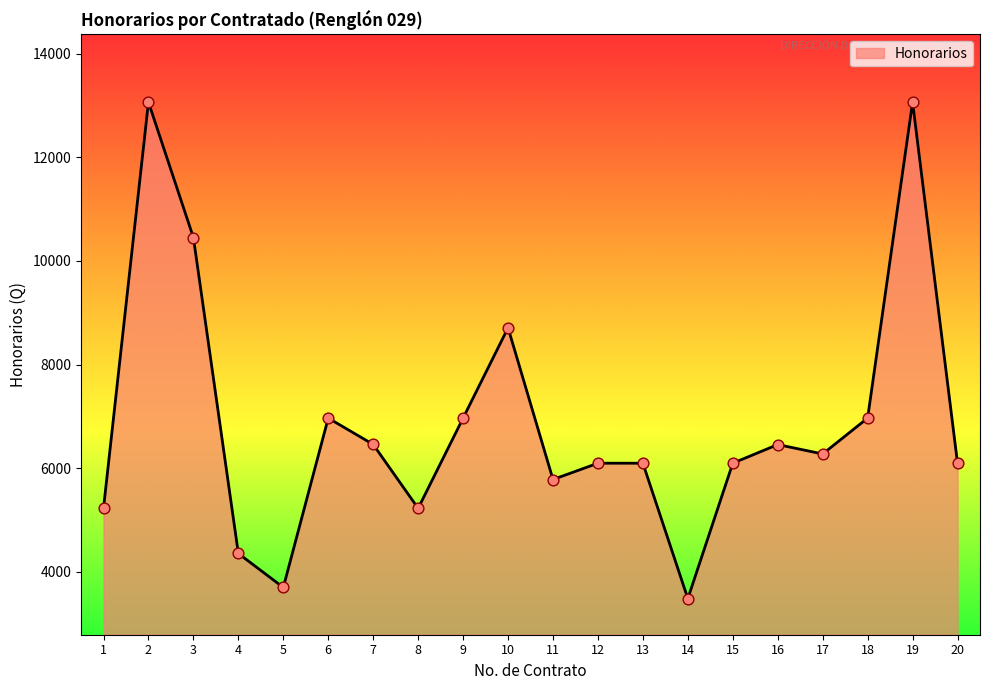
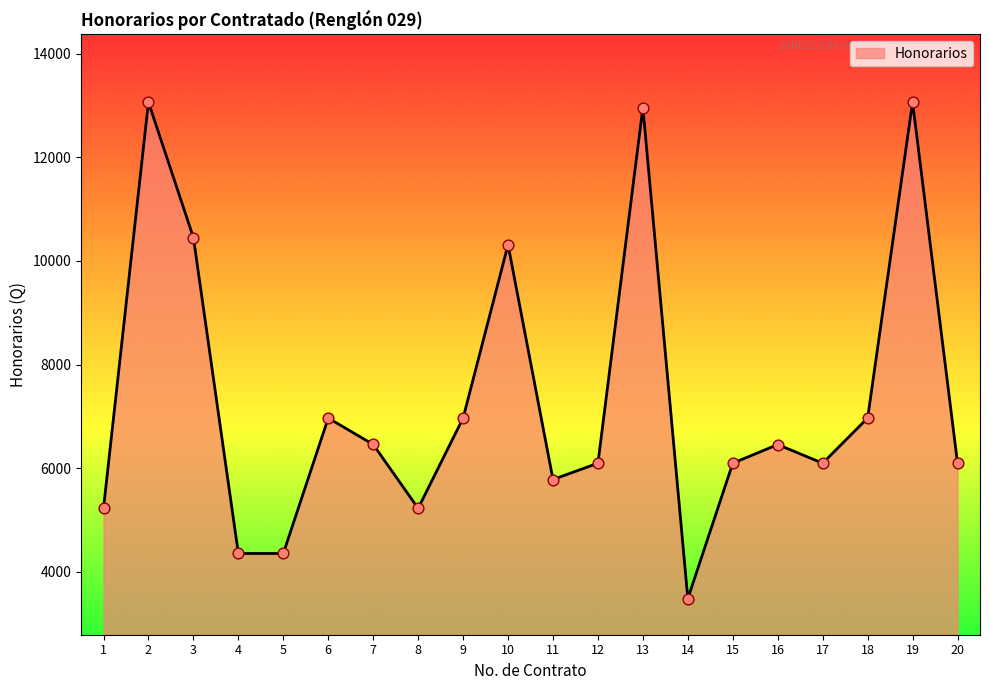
5: 3700 -> 4400
10: 8700 -> 10300
13: 6100 -> 13000
17: 6300 -> 6100
